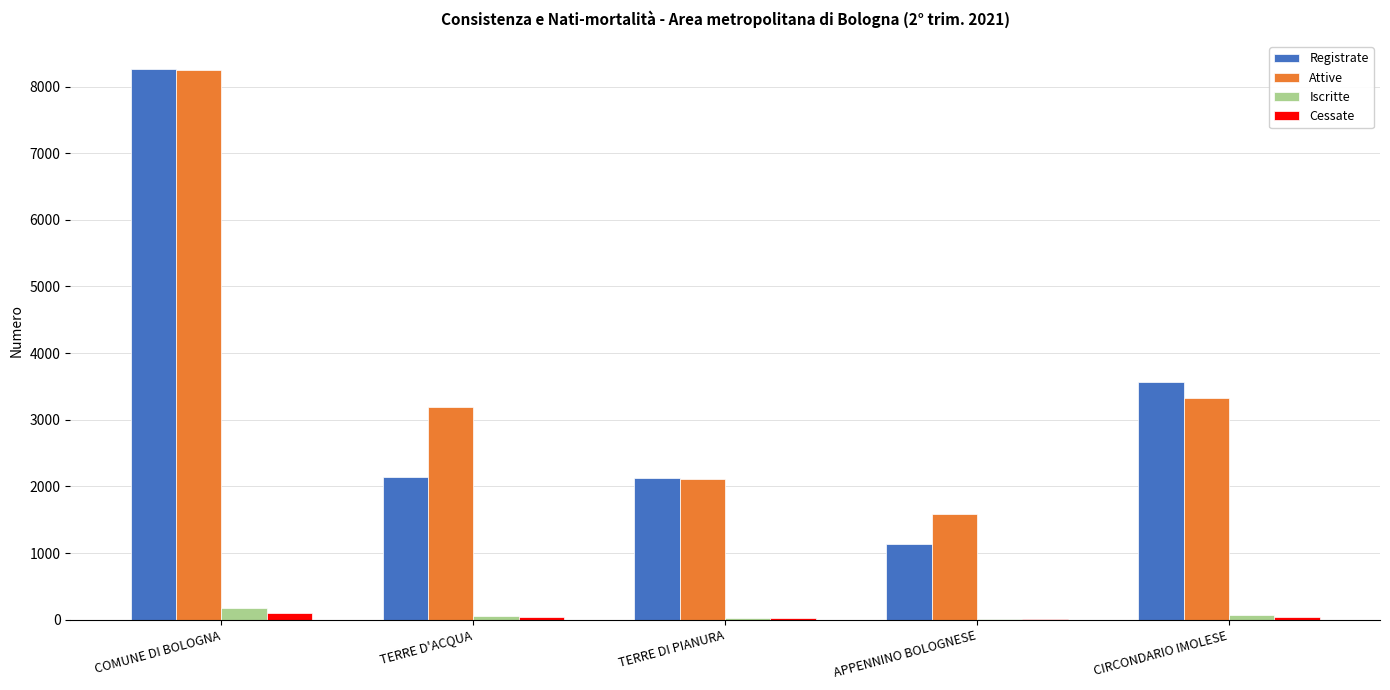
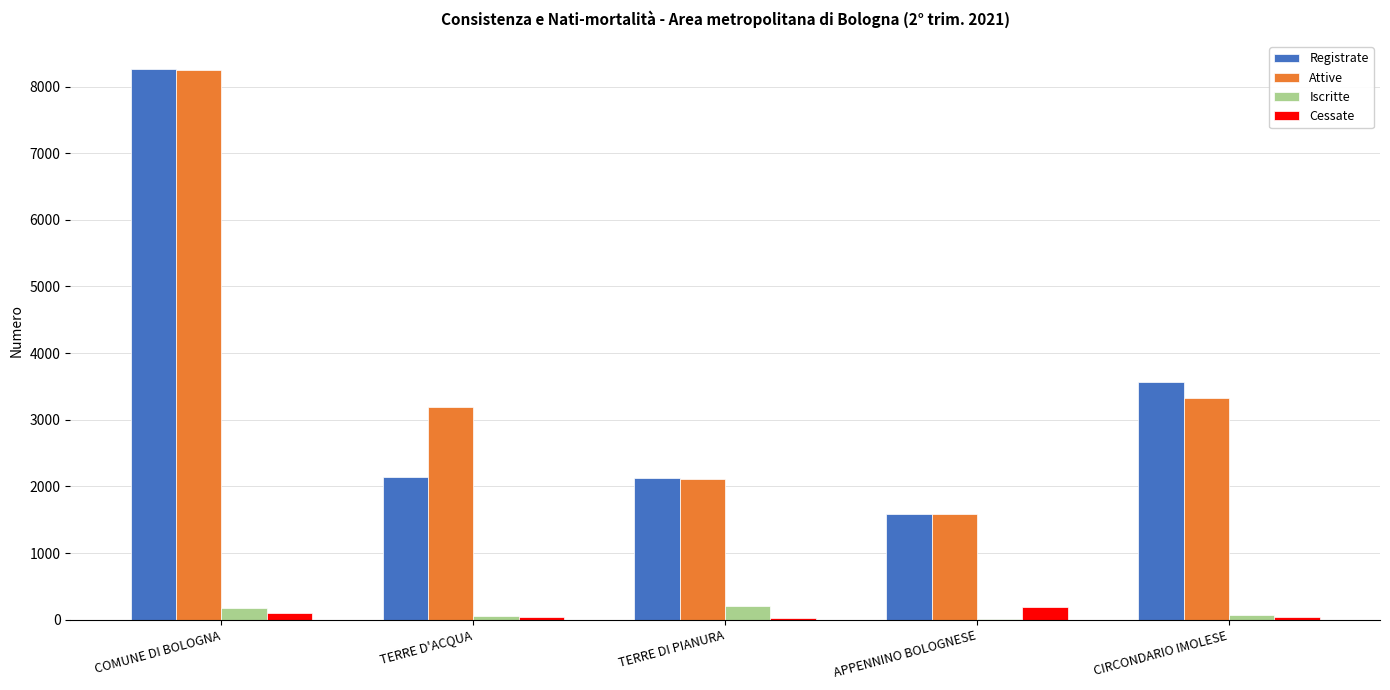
Iscritte, TERRE DI PIANURA: 0 -> 200
Registrate, APPENNINO BOLOGNESE: 1100 -> 1600
Cessate, APPENNINO BOLOGNESE: 0 -> 200
